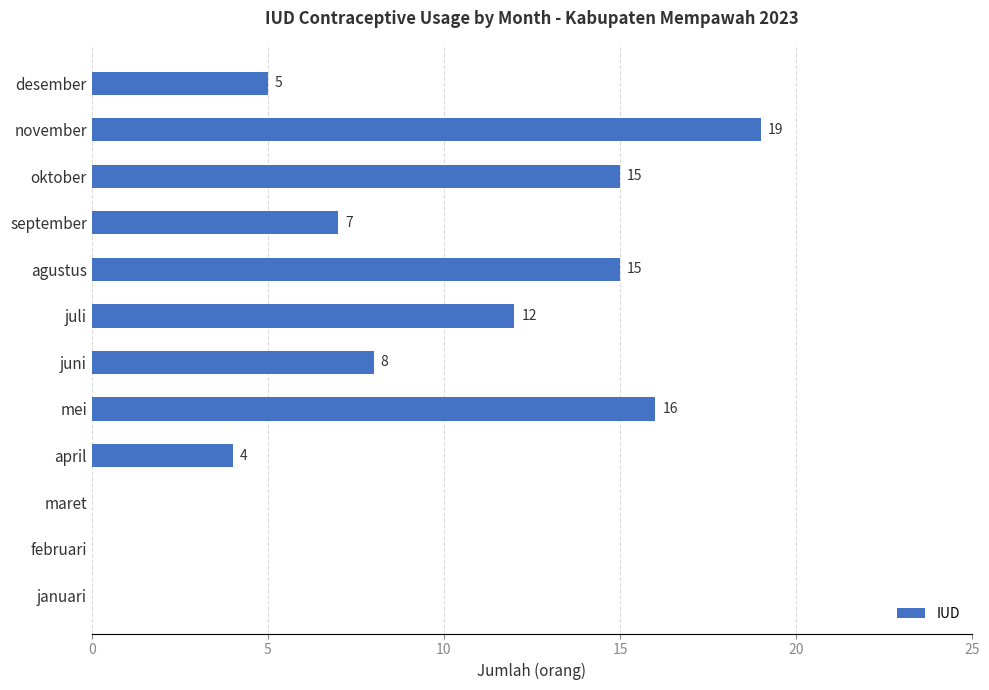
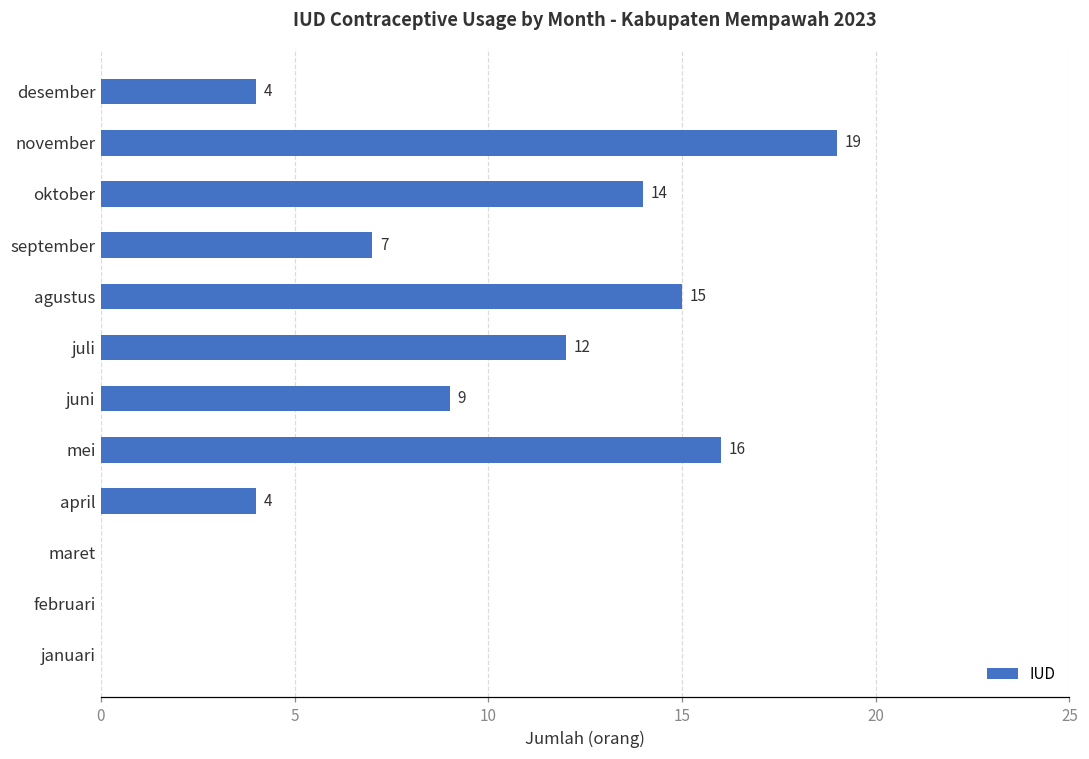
desember: 5 -> 4
oktober: 15 -> 14
juni: 8 -> 9
